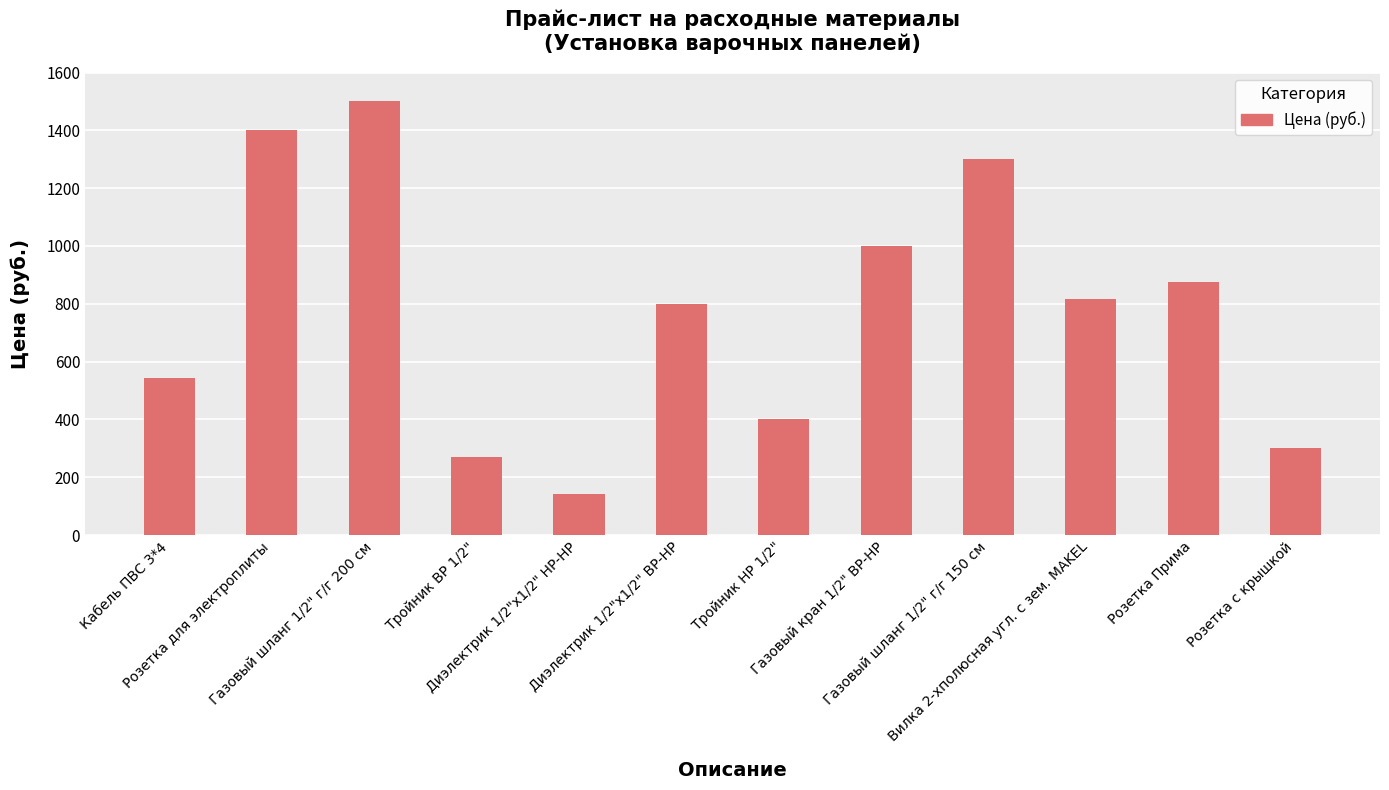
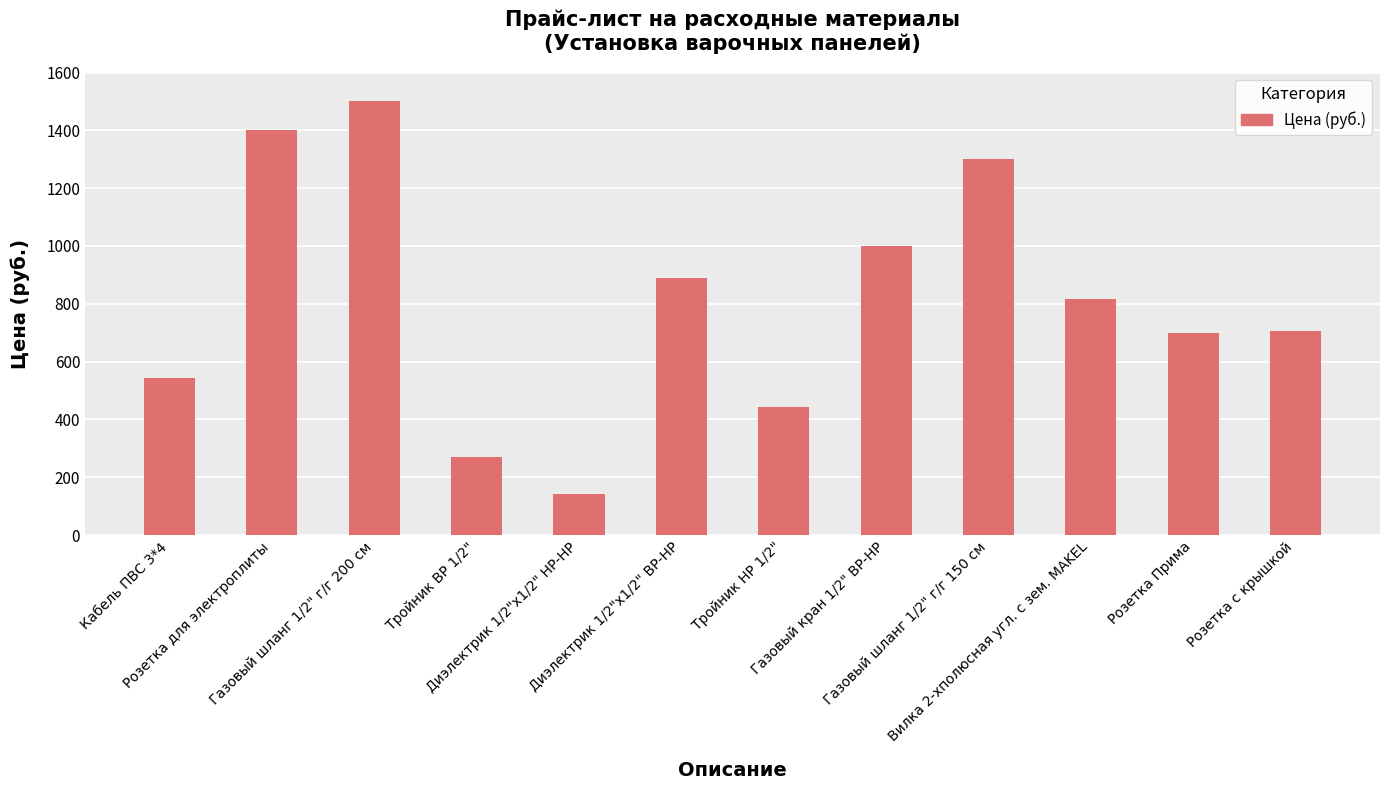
Диэлектрик 1/2"х1/2" ВР-НР: 800 -> 890
Тройник НР 1/2": 400 -> 440
Розетка Прима: 880 -> 700
Розетка с крышкой: 300 -> 710
